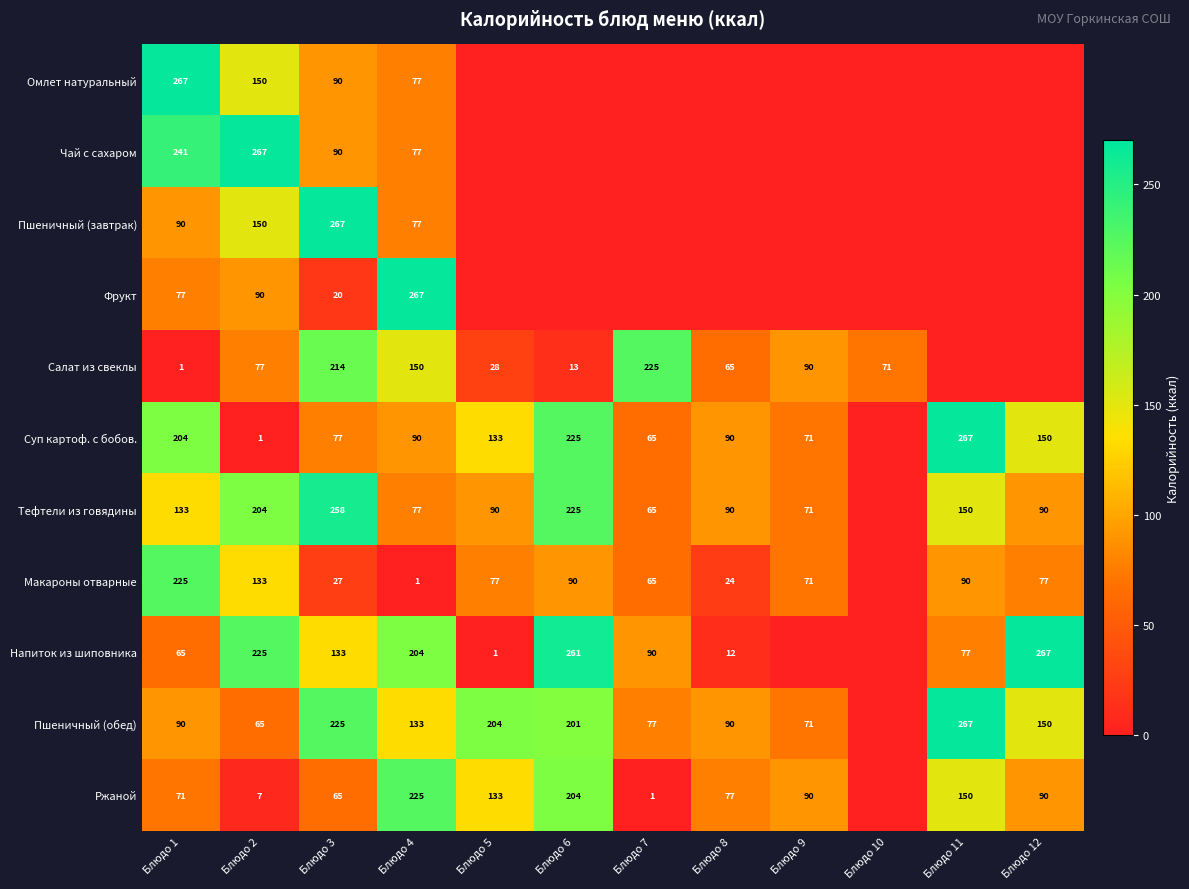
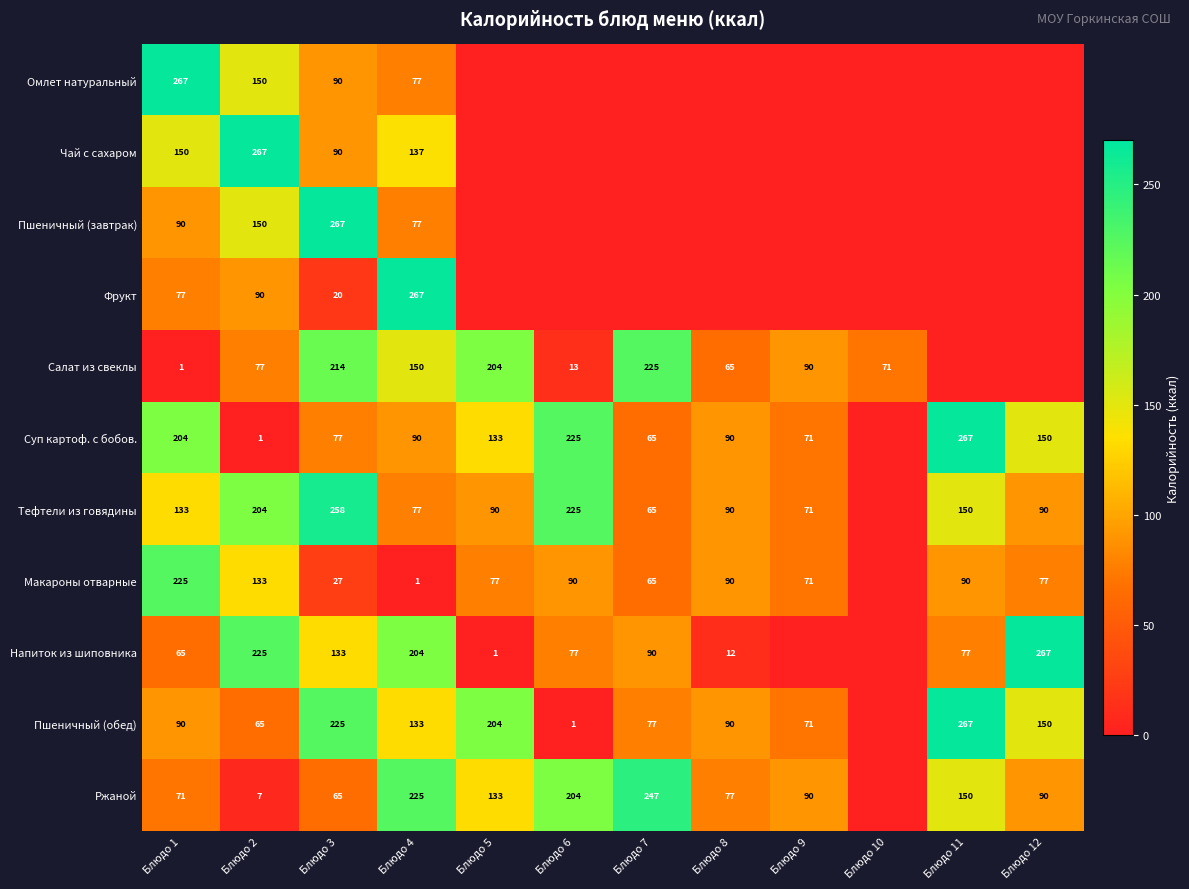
Чай с сахаром, Блюдо 1: 241 -> 150
Чай с сахаром, Блюдо 4: 77 -> 137
Салат из свеклы, Блюдо 5: 28 -> 204
Макароны отварные, Блюдо 8: 24 -> 90
Напиток из шиповника, Блюдо 6: 261 -> 77
Пшеничный (обед), Блюдо 6: 201 -> 1
Ржаной, Блюдо 7: 1 -> 247
